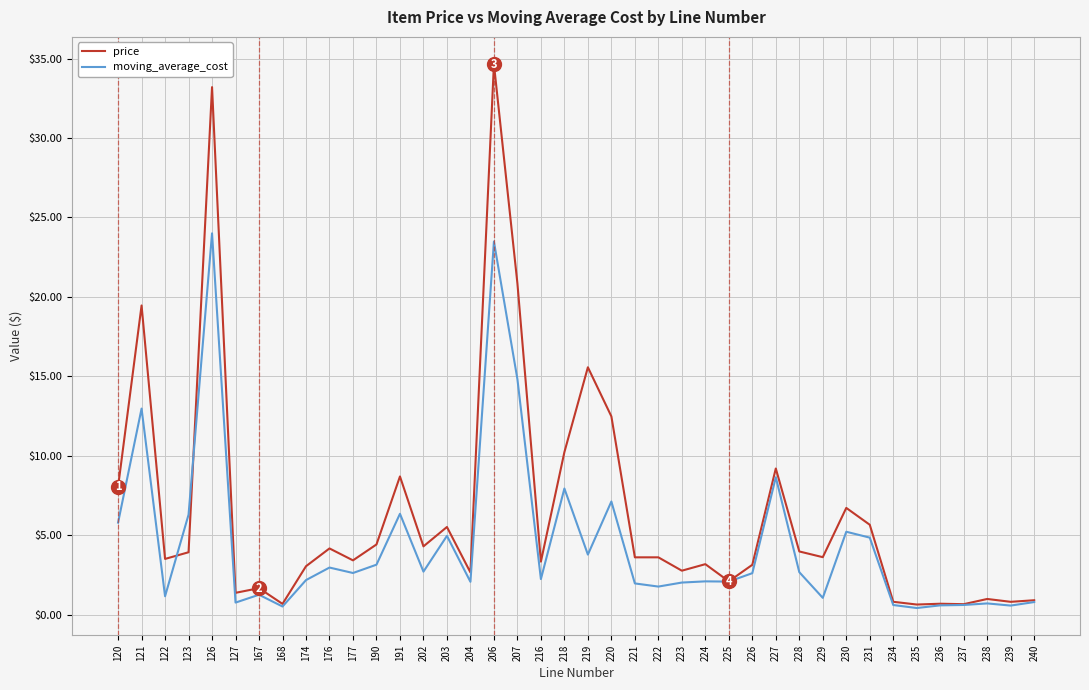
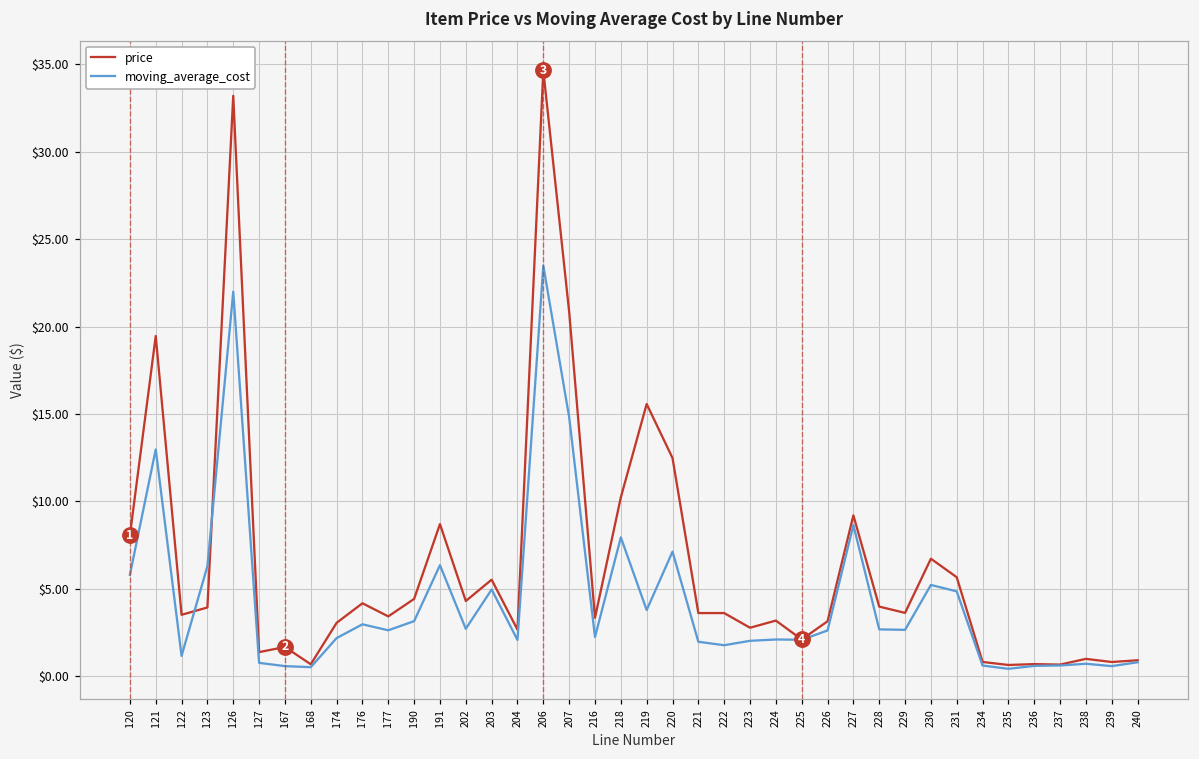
moving_average_cost, 126: $24 -> $22
moving_average_cost, 167: $1.3 -> $0.6
moving_average_cost, 229: $1.1 -> $2.7
